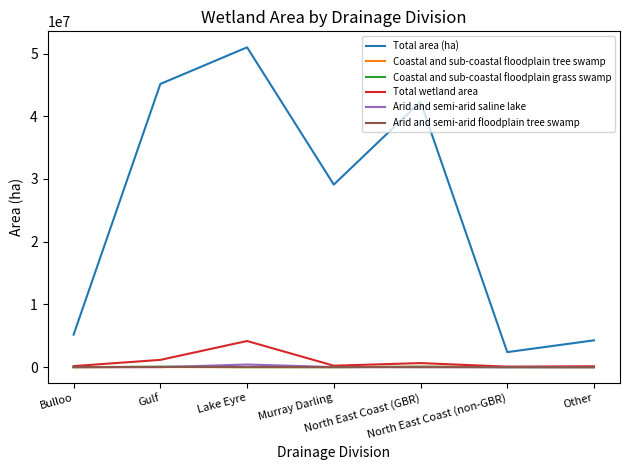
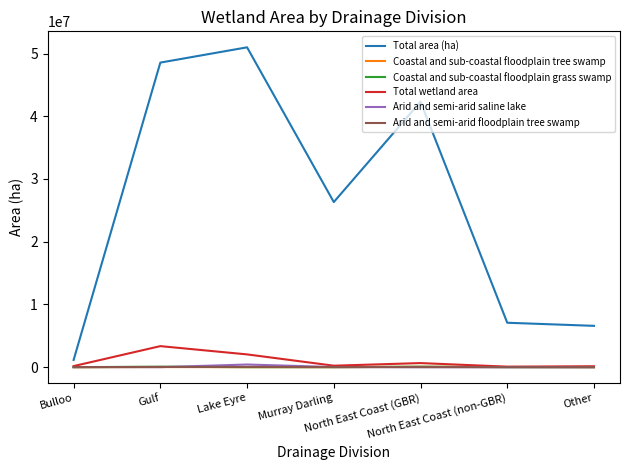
Total area (ha), Bulloo: 5000000 -> 1000000
Total area (ha), Gulf: 45000000 -> 49000000
Total wetland area, Gulf: 1000000 -> 3000000
Total wetland area, Lake Eyre: 4000000 -> 2000000
Total area (ha), Murray Darling: 29000000 -> 26000000
Total area (ha), North East Coast (non-GBR): 2000000 -> 7000000
Total area (ha), Other: 4000000 -> 7000000
